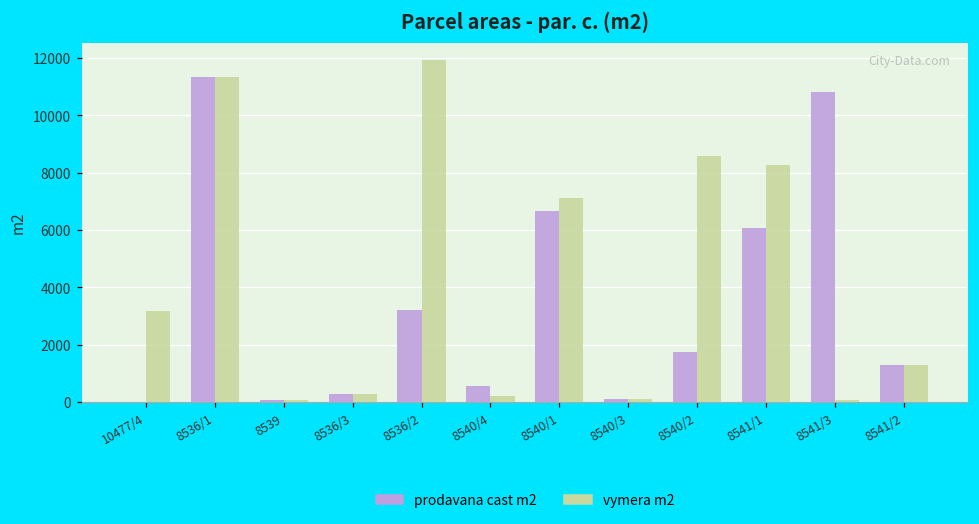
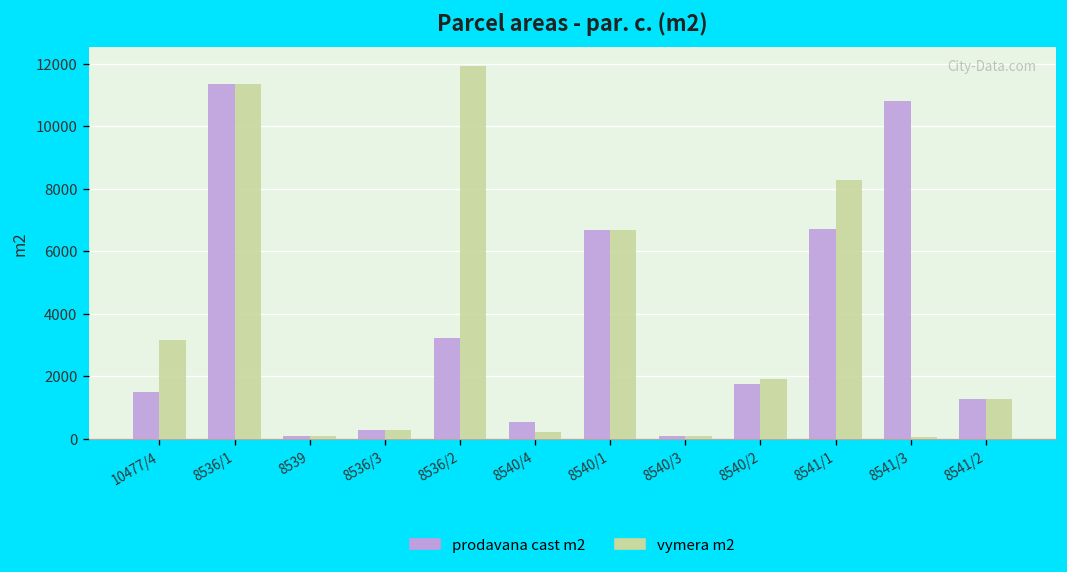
prodavana cast m2, 10477/4: 0 -> 1500
vymera m2, 8540/1: 7100 -> 6700
vymera m2, 8540/2: 8600 -> 1900
prodavana cast m2, 8541/1: 6100 -> 6700
